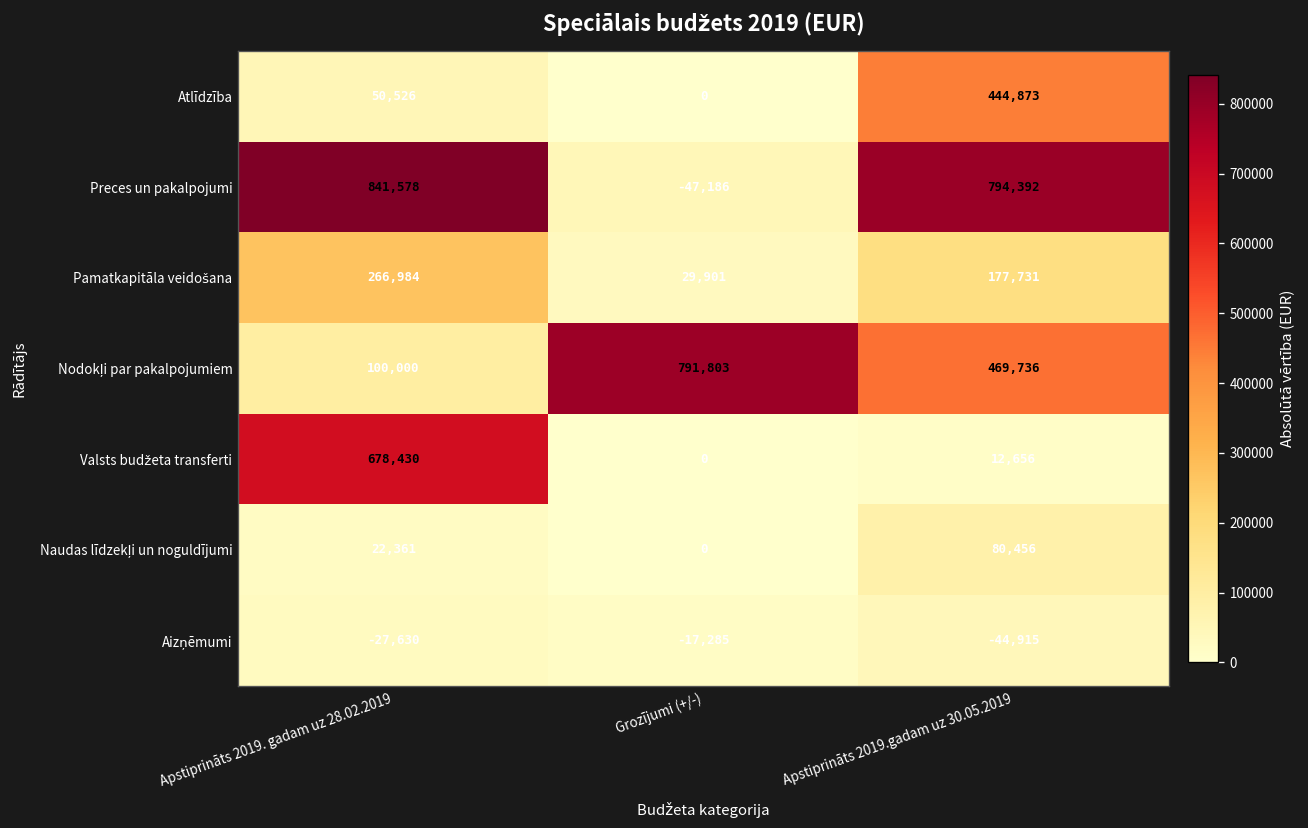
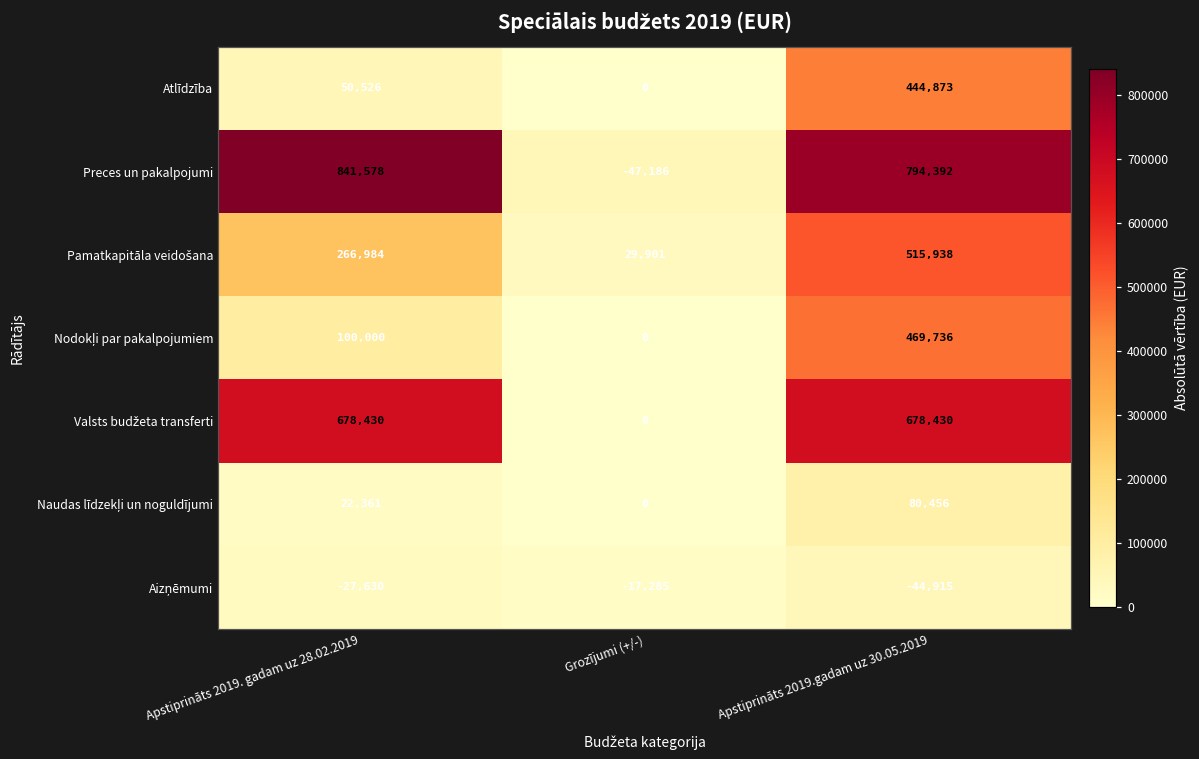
Pamatkapitāla veidošana, Apstiprināts 2019.gadam uz 30.05.2019: 177,731 -> 515,938
Nodokļi par pakalpojumiem, Grozījumi (+/-): 791,803 -> 0
Valsts budžeta transferti, Apstiprināts 2019.gadam uz 30.05.2019: 12,656 -> 678,430
